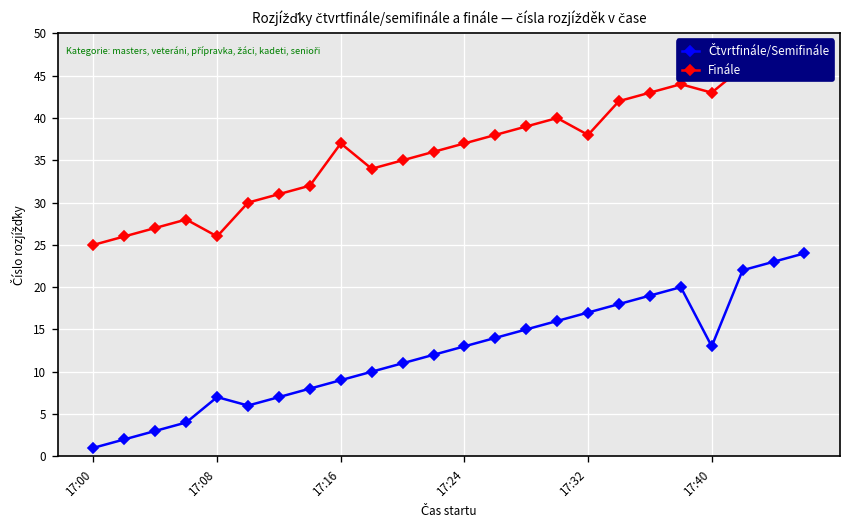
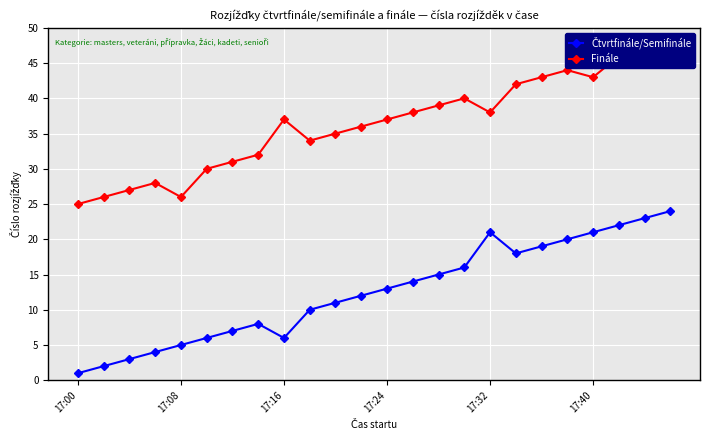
Čtvrtfinále/Semifinále, 17:08: 7 -> 5
Čtvrtfinále/Semifinále, 17:16: 9 -> 6
Čtvrtfinále/Semifinále, 17:32: 17 -> 21
Čtvrtfinále/Semifinále, 17:40: 13 -> 21
